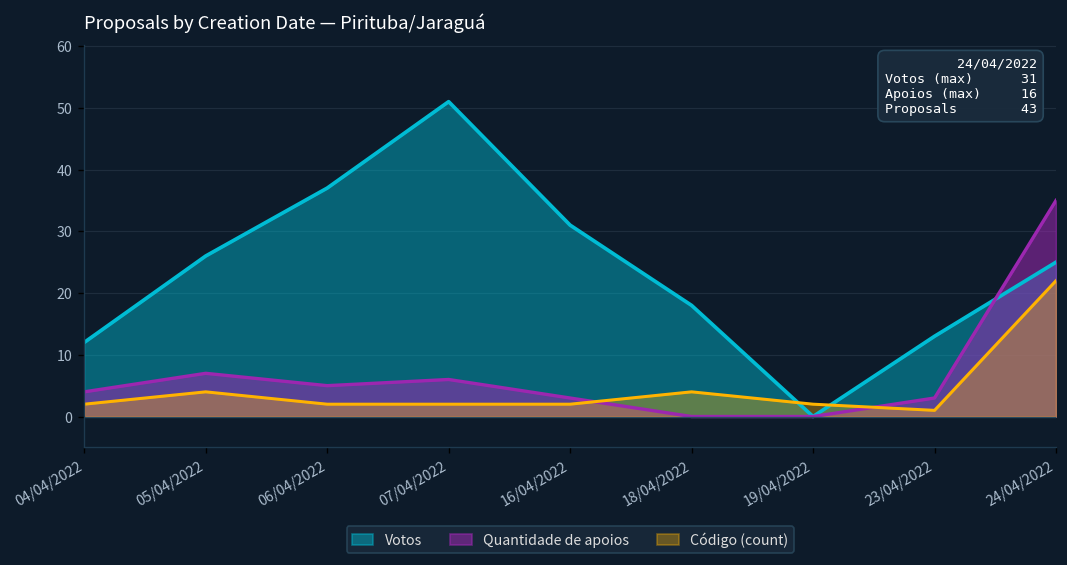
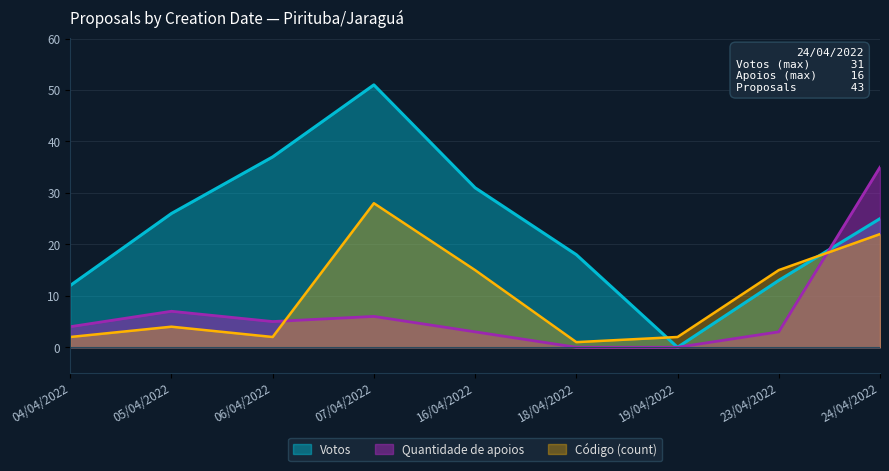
Código (count), 07/04/2022: 2 -> 28
Código (count), 16/04/2022: 2 -> 15
Código (count), 18/04/2022: 4 -> 1
Código (count), 23/04/2022: 1 -> 15
